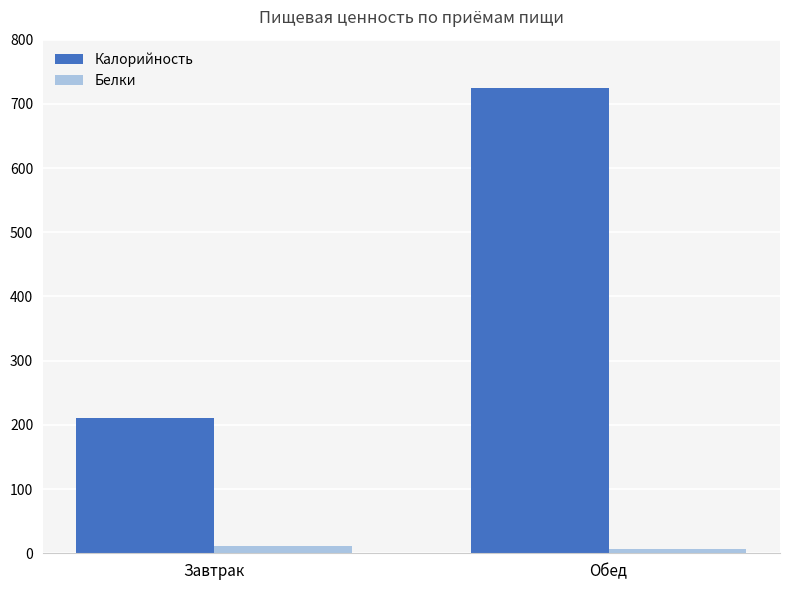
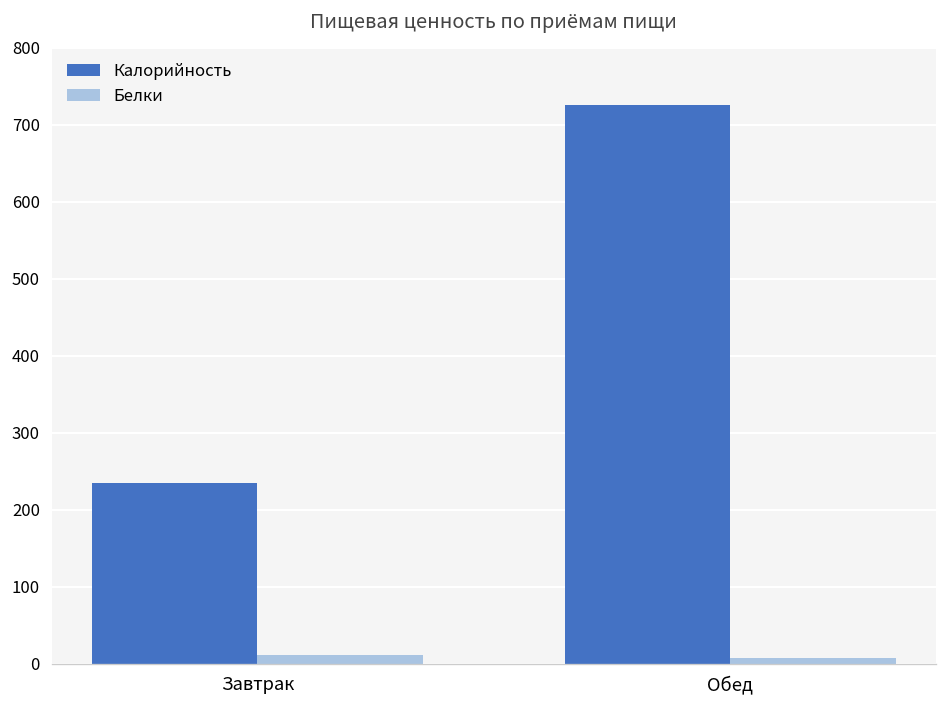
Калорийность, Завтрак: 210 -> 230
